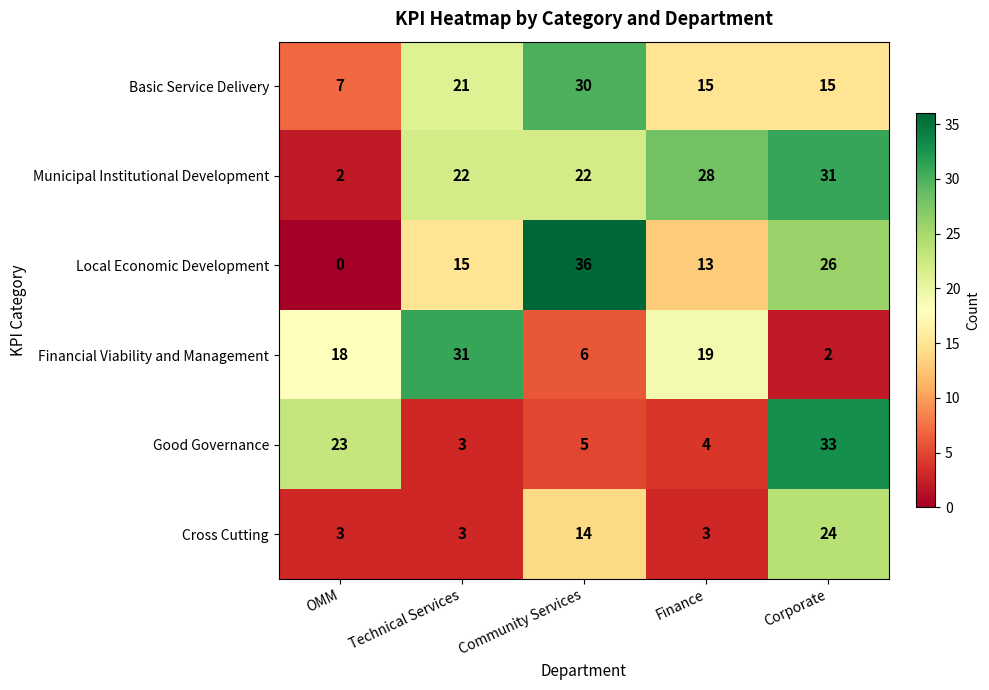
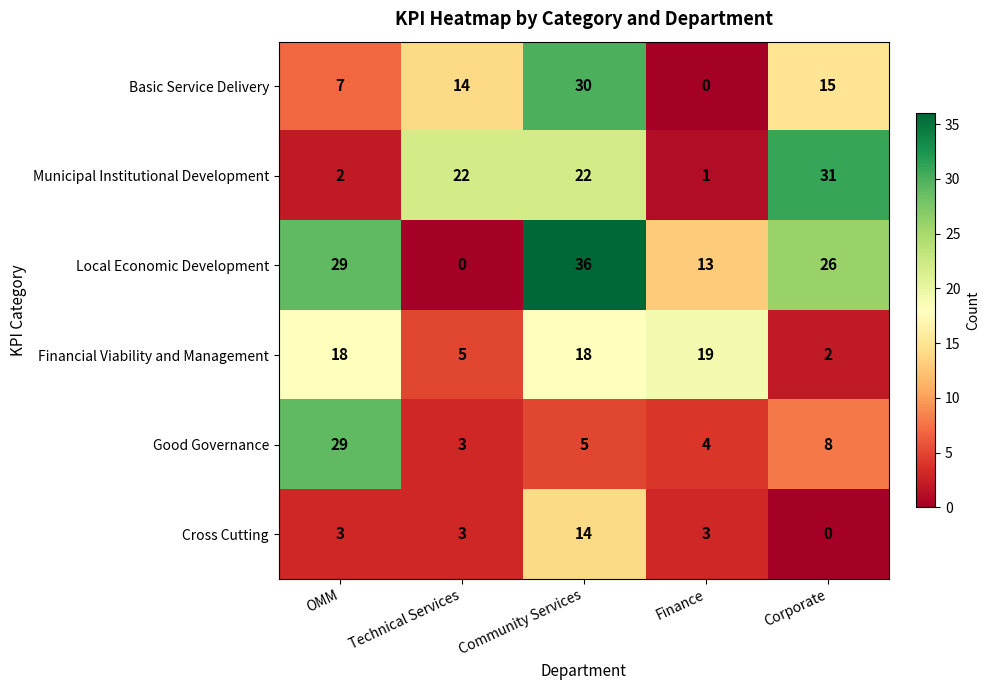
Basic Service Delivery, Technical Services: 21 -> 14
Basic Service Delivery, Finance: 15 -> 0
Municipal Institutional Development, Finance: 28 -> 1
Local Economic Development, OMM: 0 -> 29
Local Economic Development, Technical Services: 15 -> 0
Financial Viability and Management, Technical Services: 31 -> 5
Financial Viability and Management, Community Services: 6 -> 18
Good Governance, OMM: 23 -> 29
Good Governance, Corporate: 33 -> 8
Cross Cutting, Corporate: 24 -> 0
